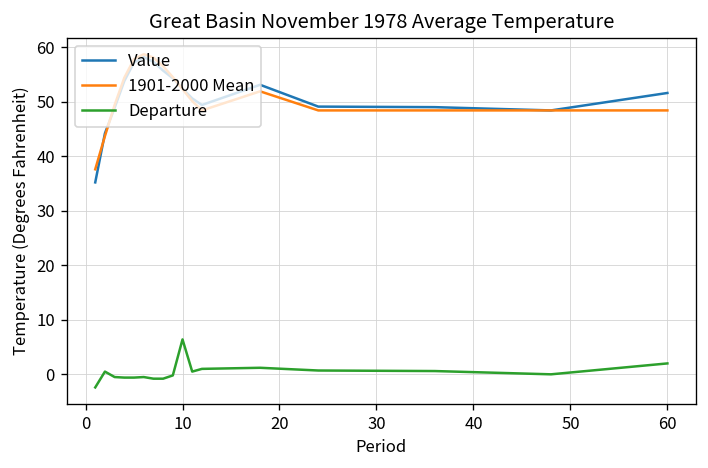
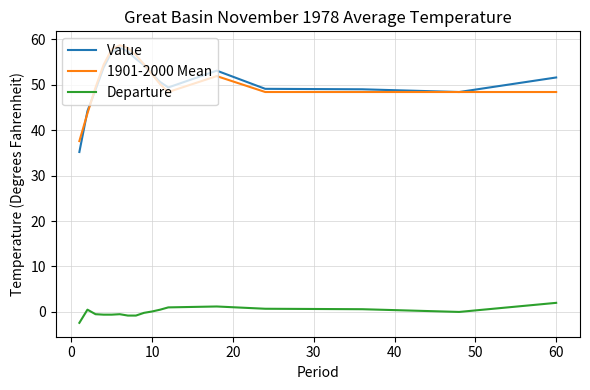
Departure, 10: 6 -> 0
